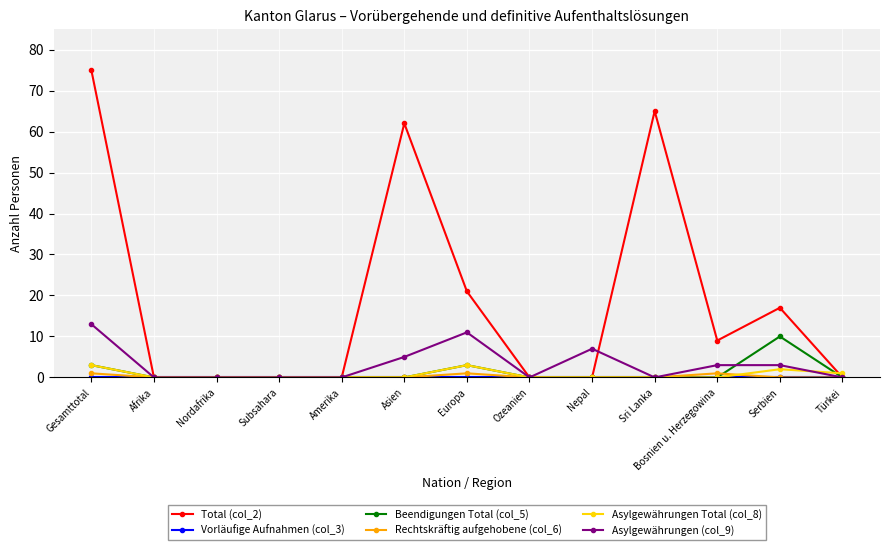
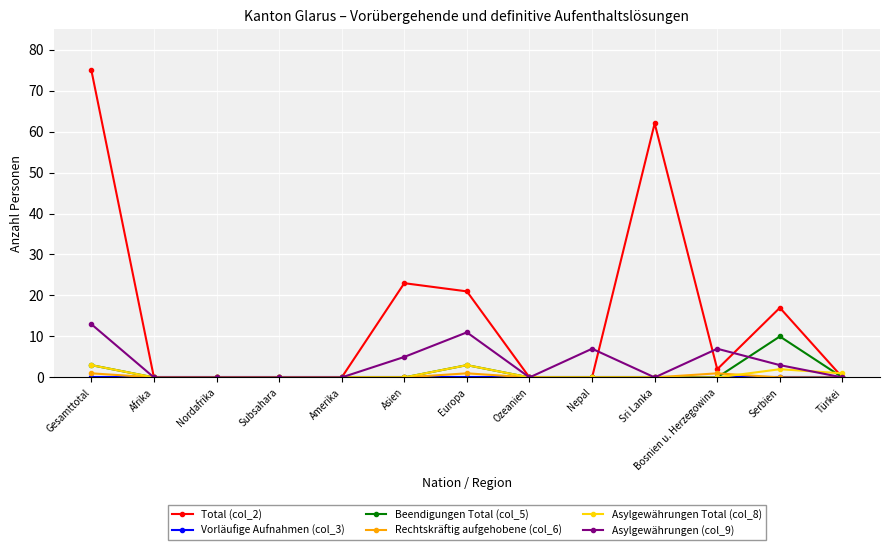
Total (col_2), Asien: 62 -> 23
Total (col_2), Sri Lanka: 65 -> 62
Total (col_2), Bosnien u. Herzegowina: 9 -> 2
Asylgewährungen (col_9), Bosnien u. Herzegowina: 3 -> 7
